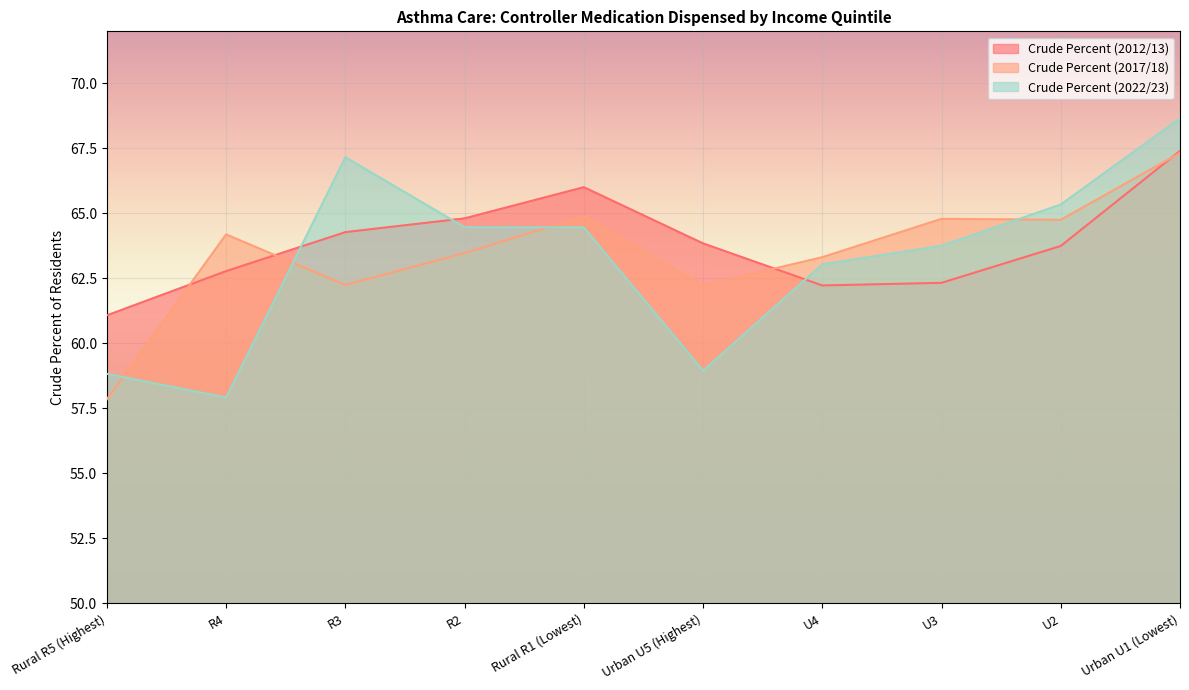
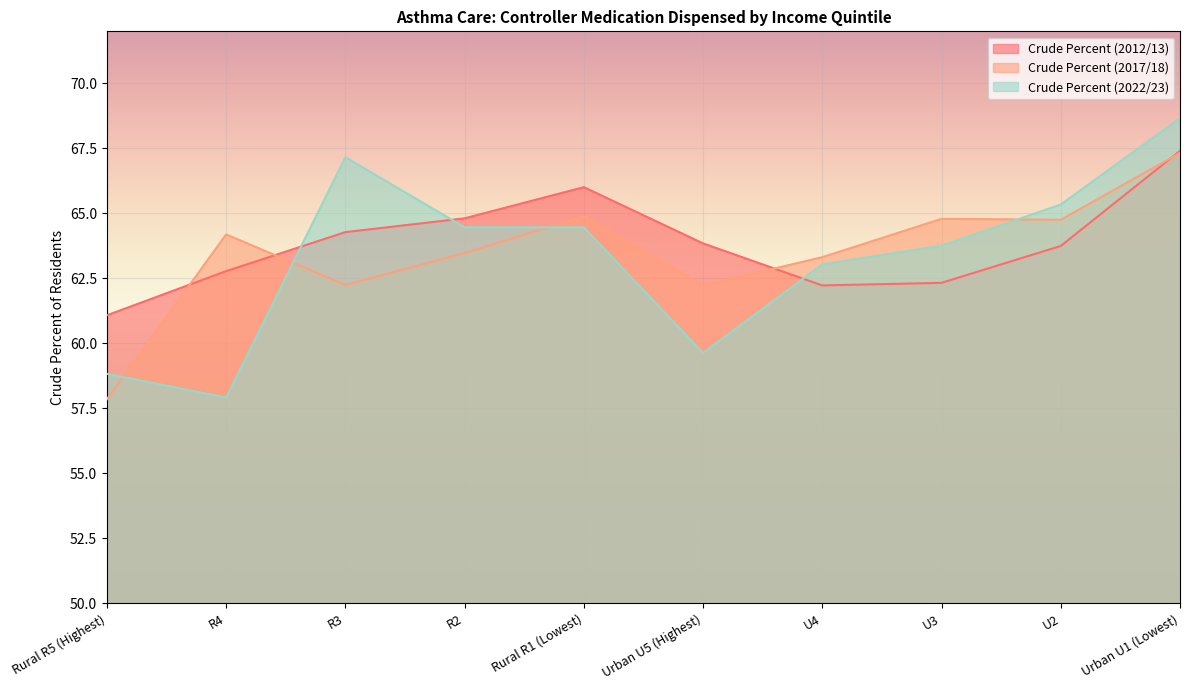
Crude Percent (2022/23), Urban U5 (Highest): 58.9 -> 59.6
